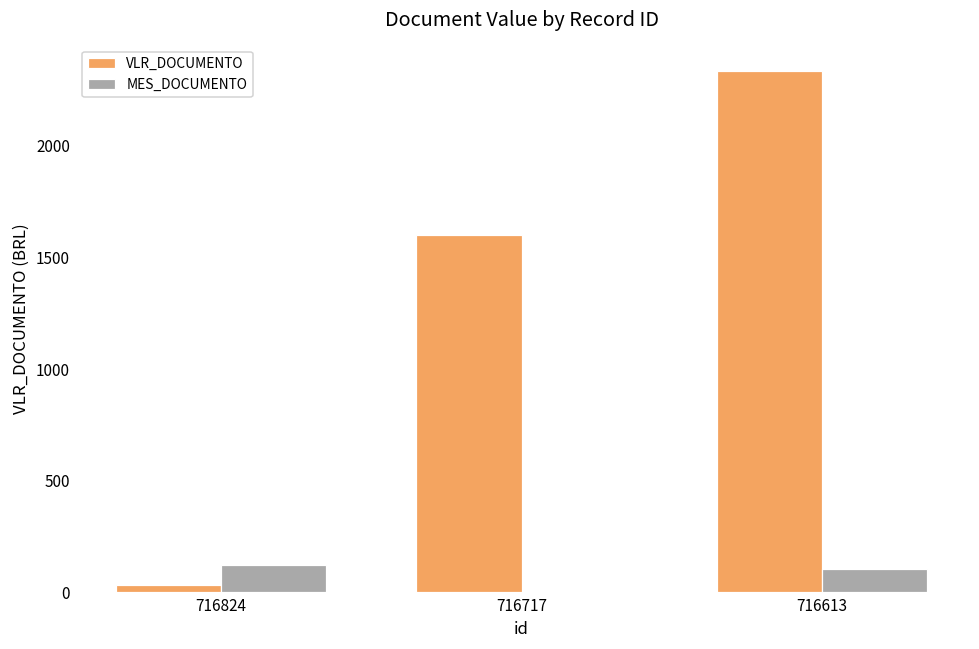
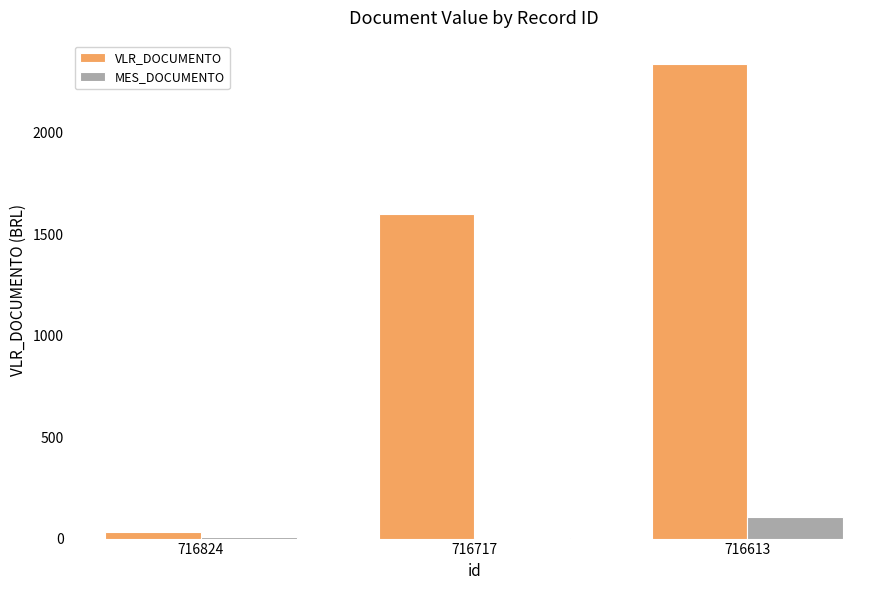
MES_DOCUMENTO, 716824: 120 -> 10
